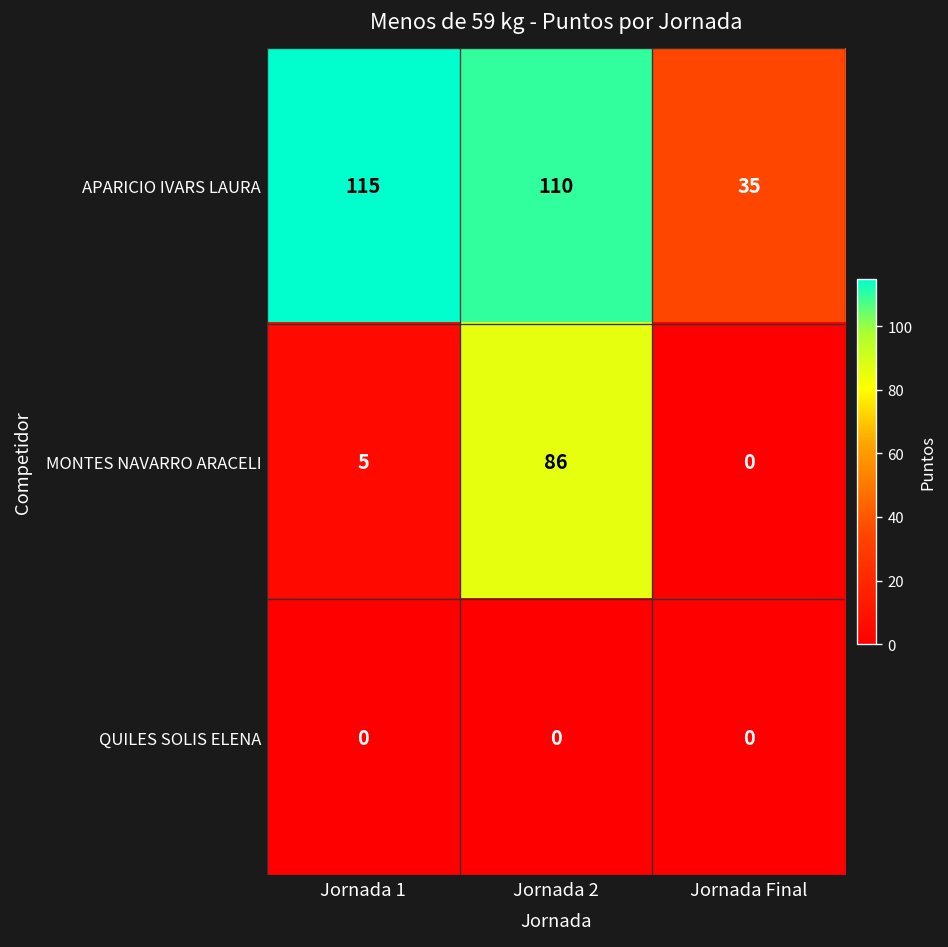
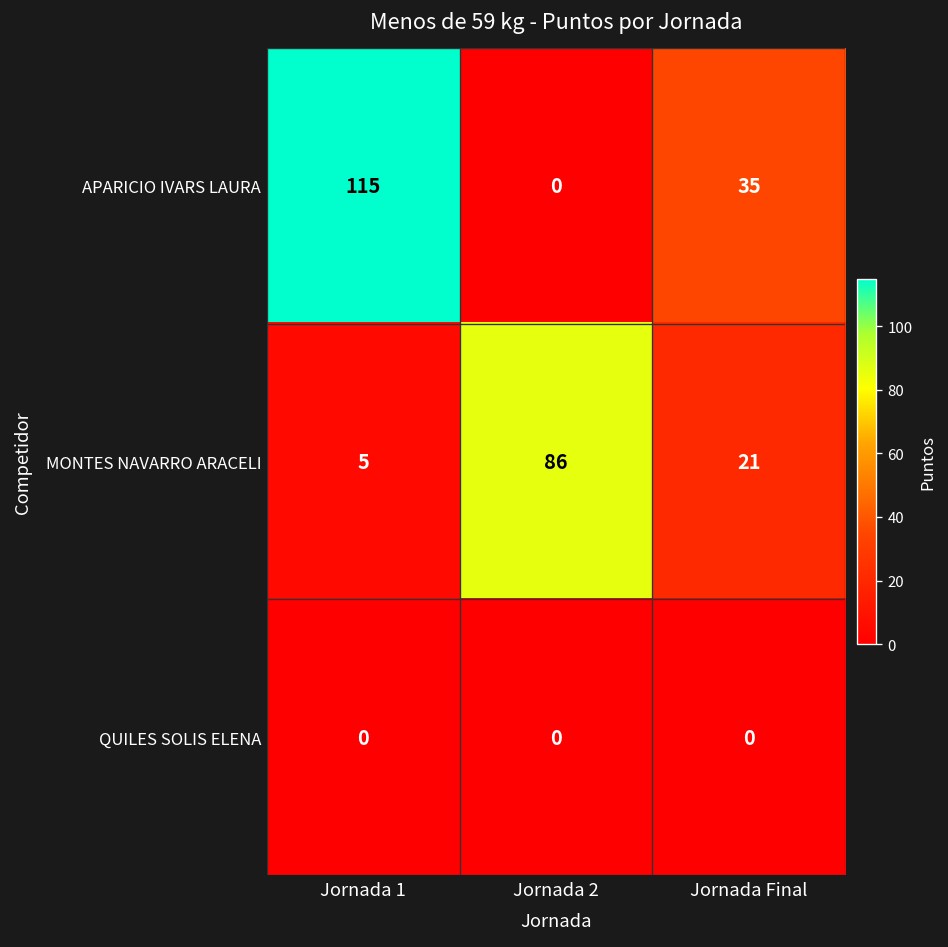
APARICIO IVARS LAURA, Jornada 2: 110 -> 0
MONTES NAVARRO ARACELI, Jornada Final: 0 -> 21
